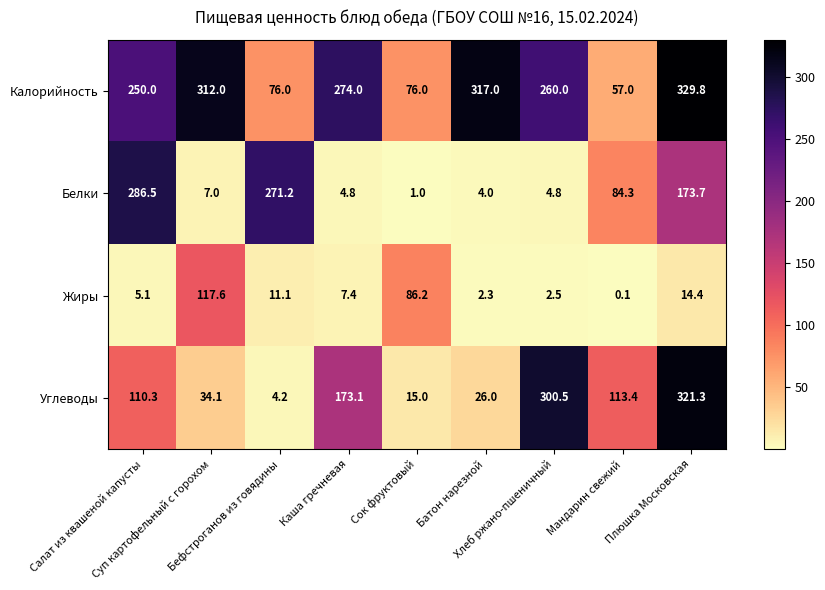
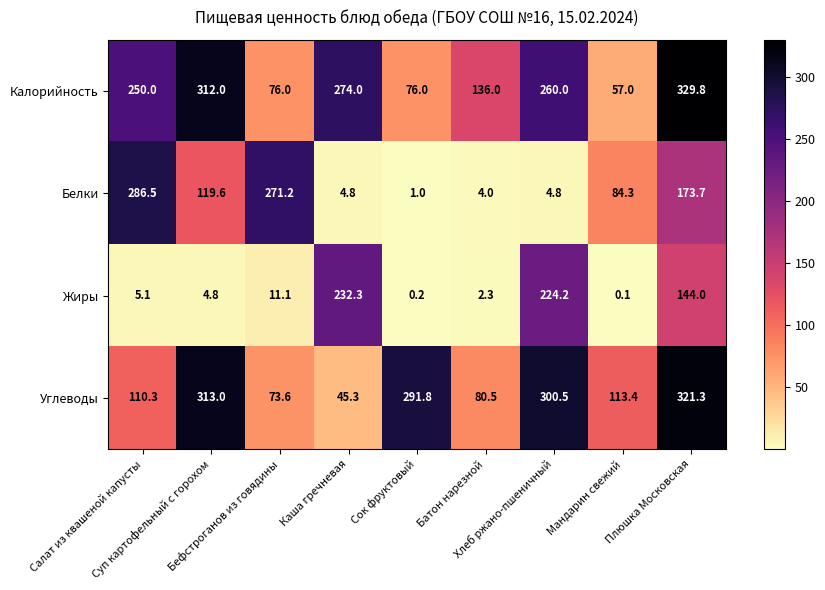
Калорийность, Батон нарезной: 317.0 -> 136.0
Белки, Суп картофельный с горохом: 7.0 -> 119.6
Жиры, Суп картофельный с горохом: 117.6 -> 4.8
Жиры, Каша гречневая: 7.4 -> 232.3
Жиры, Сок фруктовый: 86.2 -> 0.2
Жиры, Хлеб ржано-пшеничный: 2.5 -> 224.2
Жиры, Плюшка Московская: 14.4 -> 144.0
Углеводы, Суп картофельный с горохом: 34.1 -> 313.0
Углеводы, Бефстроганов из говядины: 4.2 -> 73.6
Углеводы, Каша гречневая: 173.1 -> 45.3
Углеводы, Сок фруктовый: 15.0 -> 291.8
Углеводы, Батон нарезной: 26.0 -> 80.5
